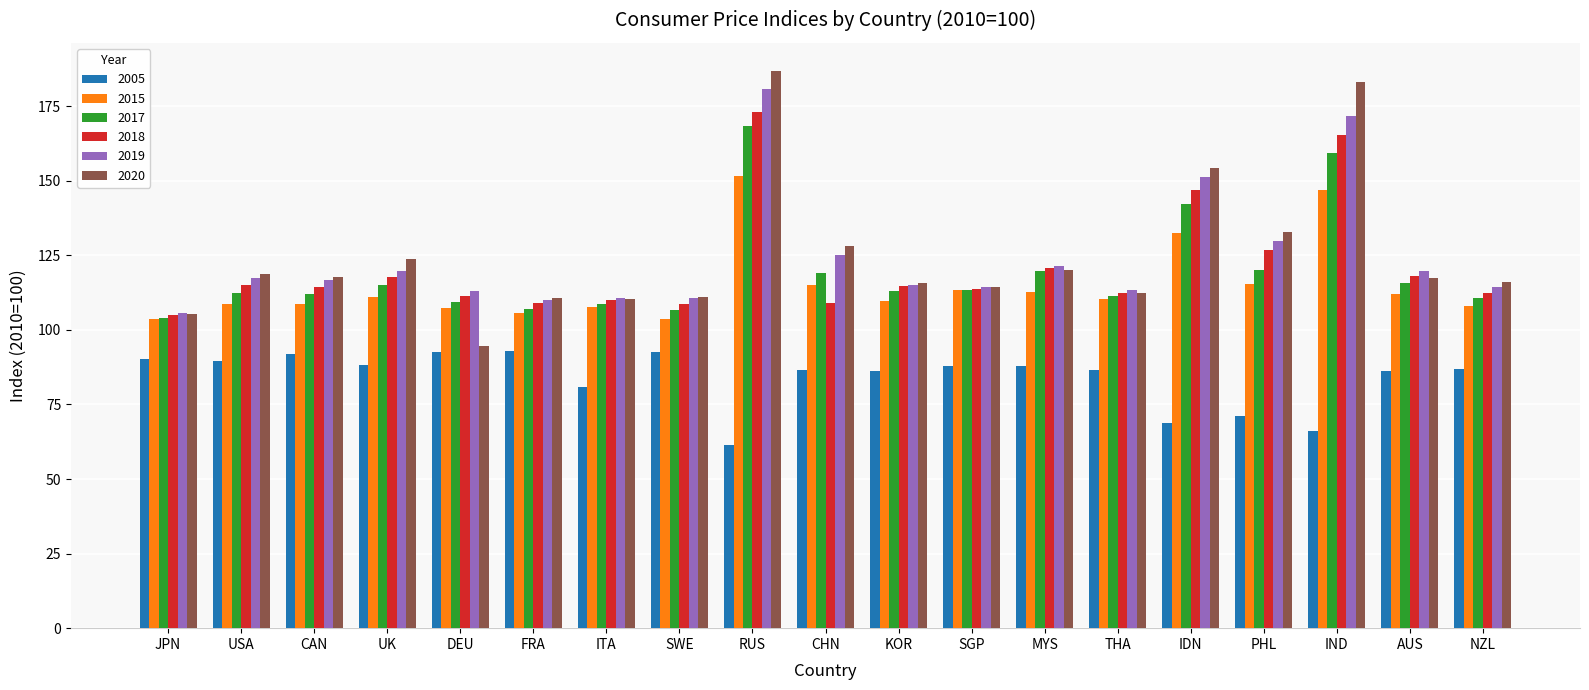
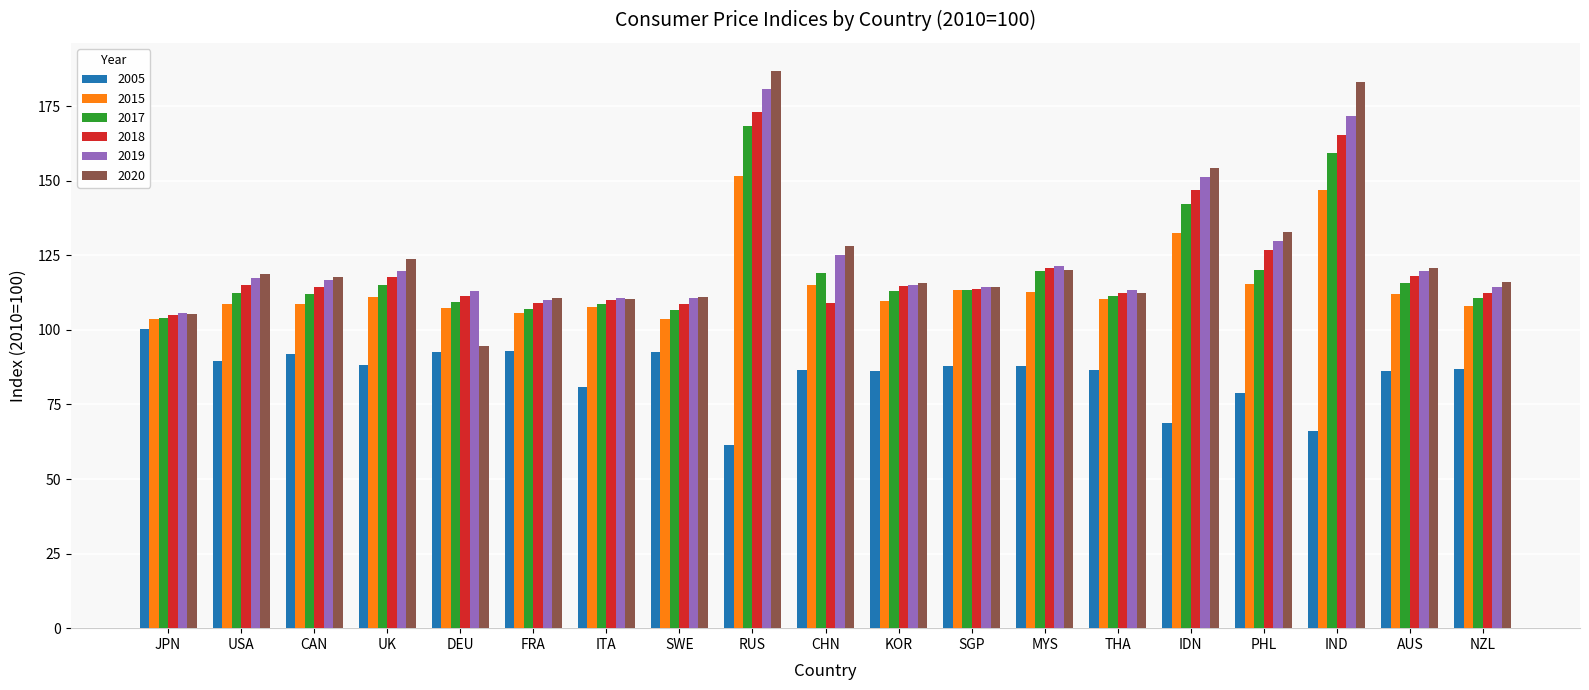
2005, JPN: 90 -> 100
2005, PHL: 71 -> 79
2020, AUS: 117 -> 121
